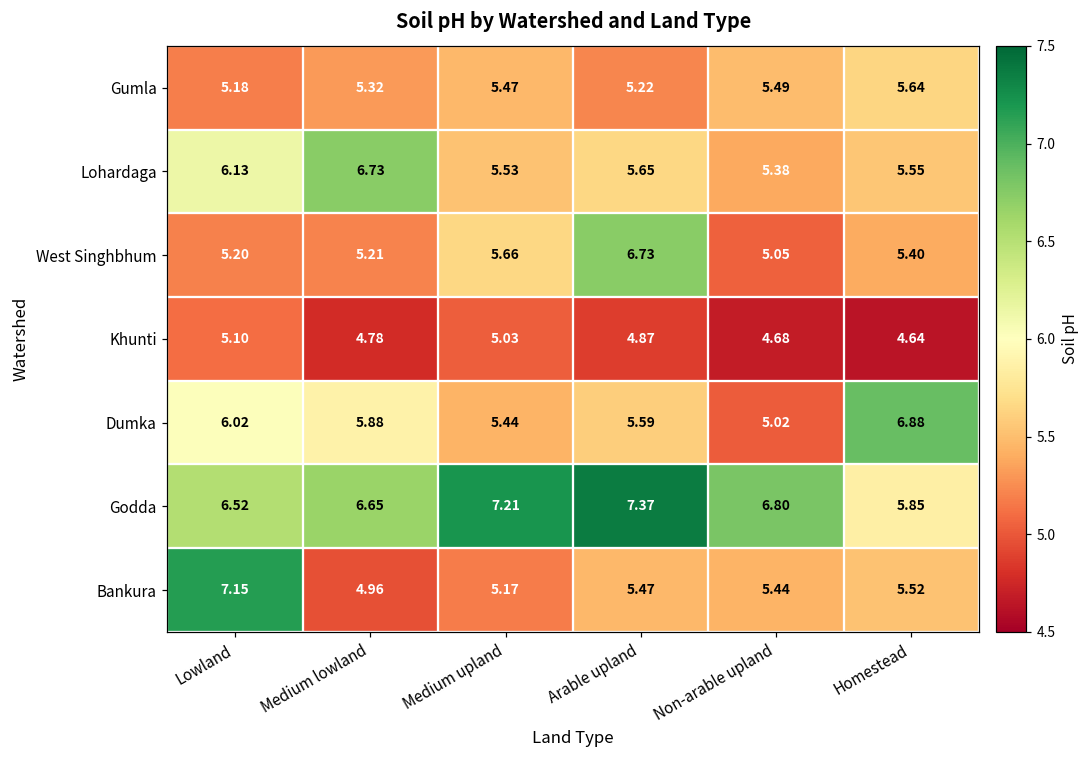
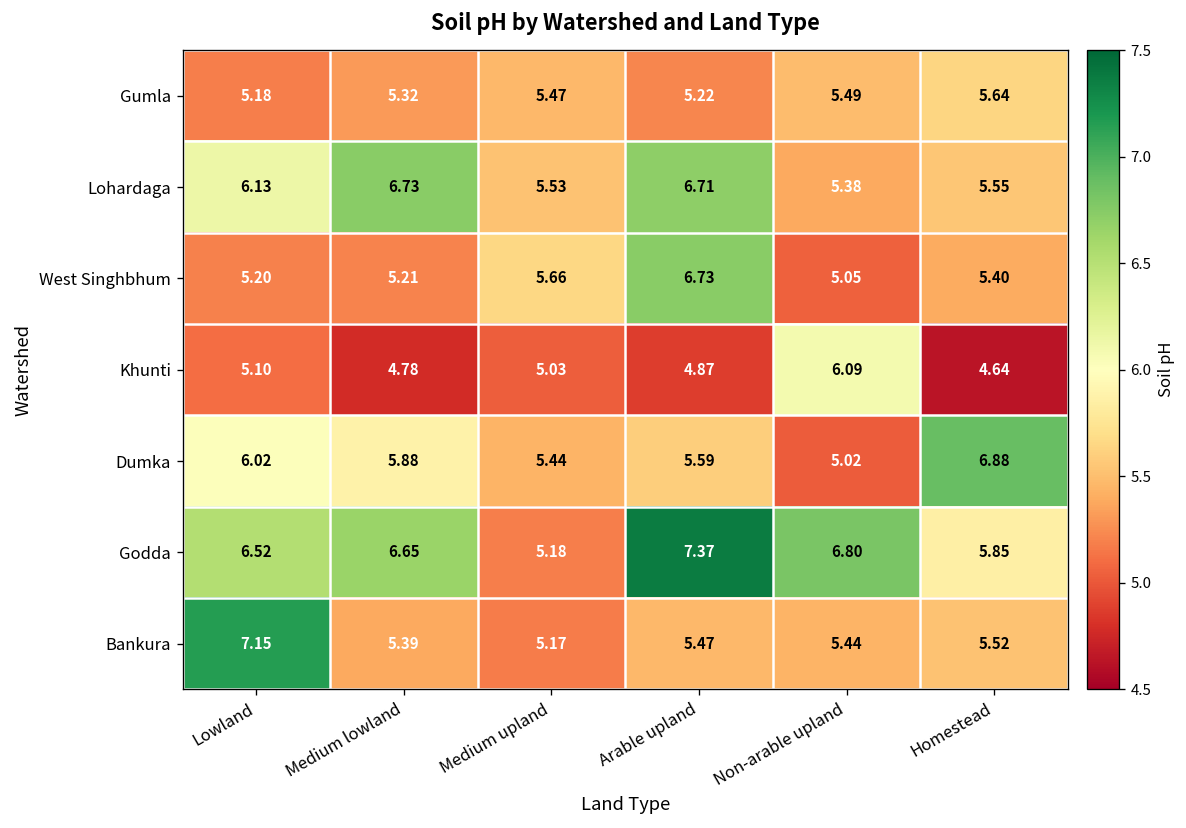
Lohardaga, Arable upland: 5.65 -> 6.71
Khunti, Non-arable upland: 4.68 -> 6.09
Godda, Medium upland: 7.21 -> 5.18
Bankura, Medium lowland: 4.96 -> 5.39
